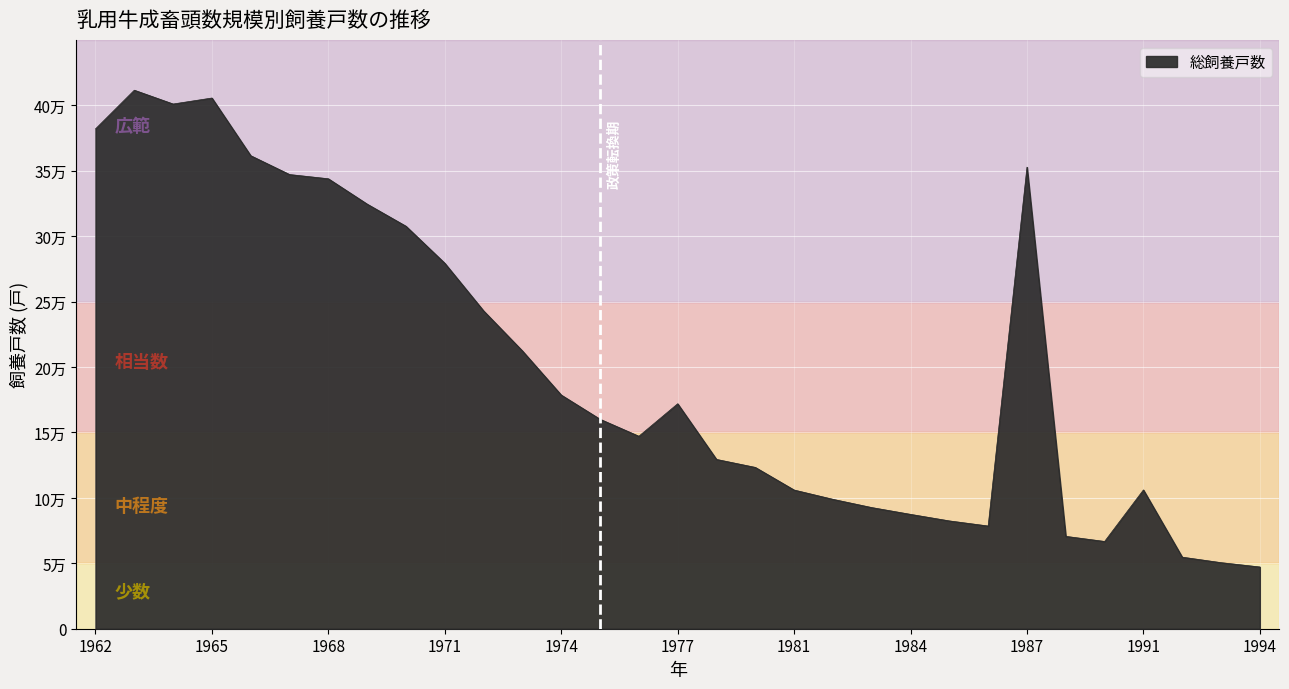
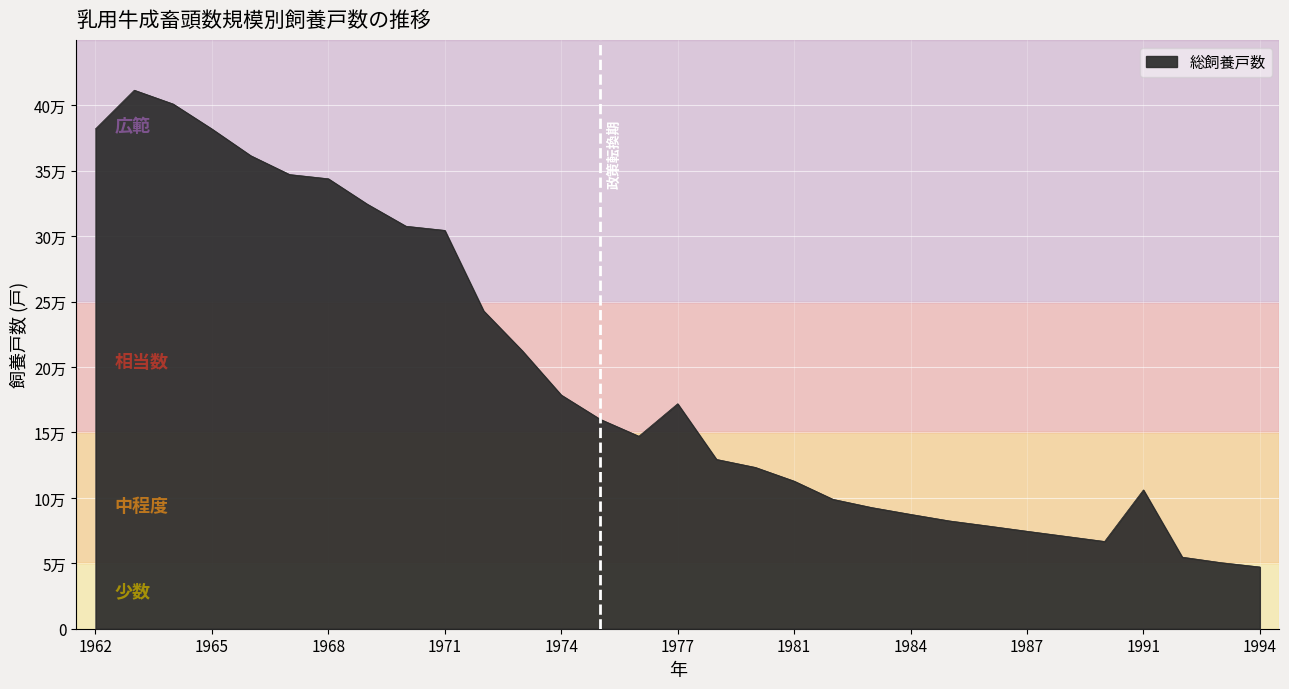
1965: 40.6万 -> 38.2万
1971: 27.9万 -> 30.4万
1981: 10.6万 -> 11.3万
1987: 35.3万 -> 7.5万
